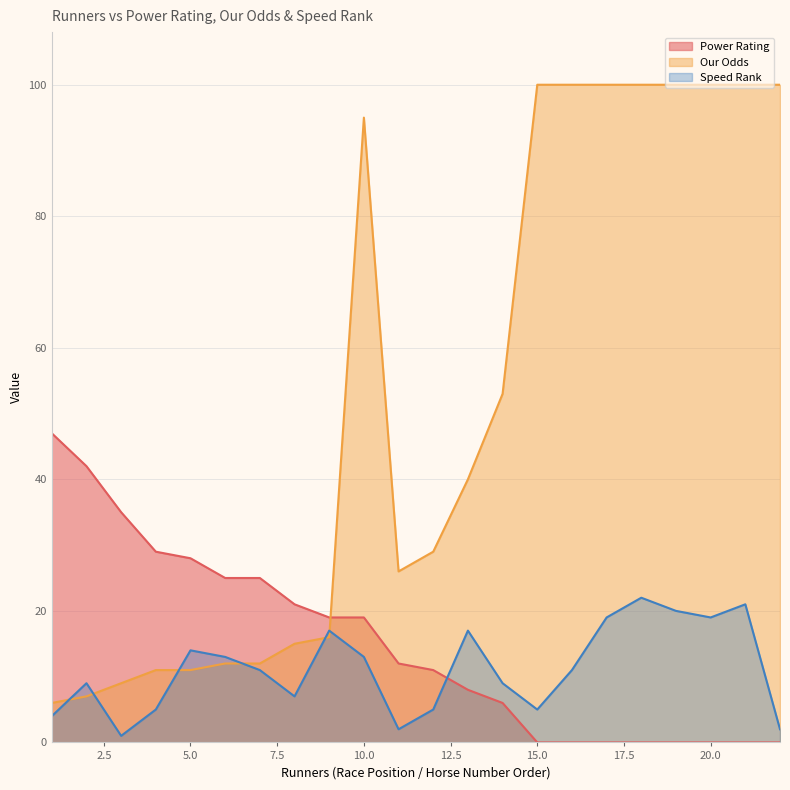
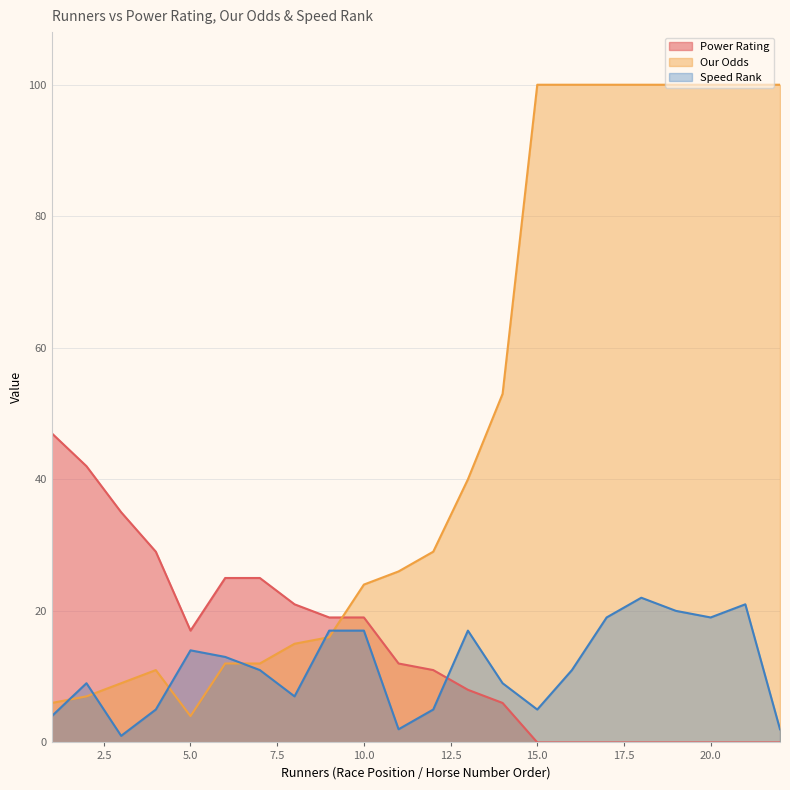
Power Rating, 5.0: 28 -> 17
Our Odds, 5.0: 11 -> 4
Our Odds, 10.0: 95 -> 24
Speed Rank, 10.0: 13 -> 17
